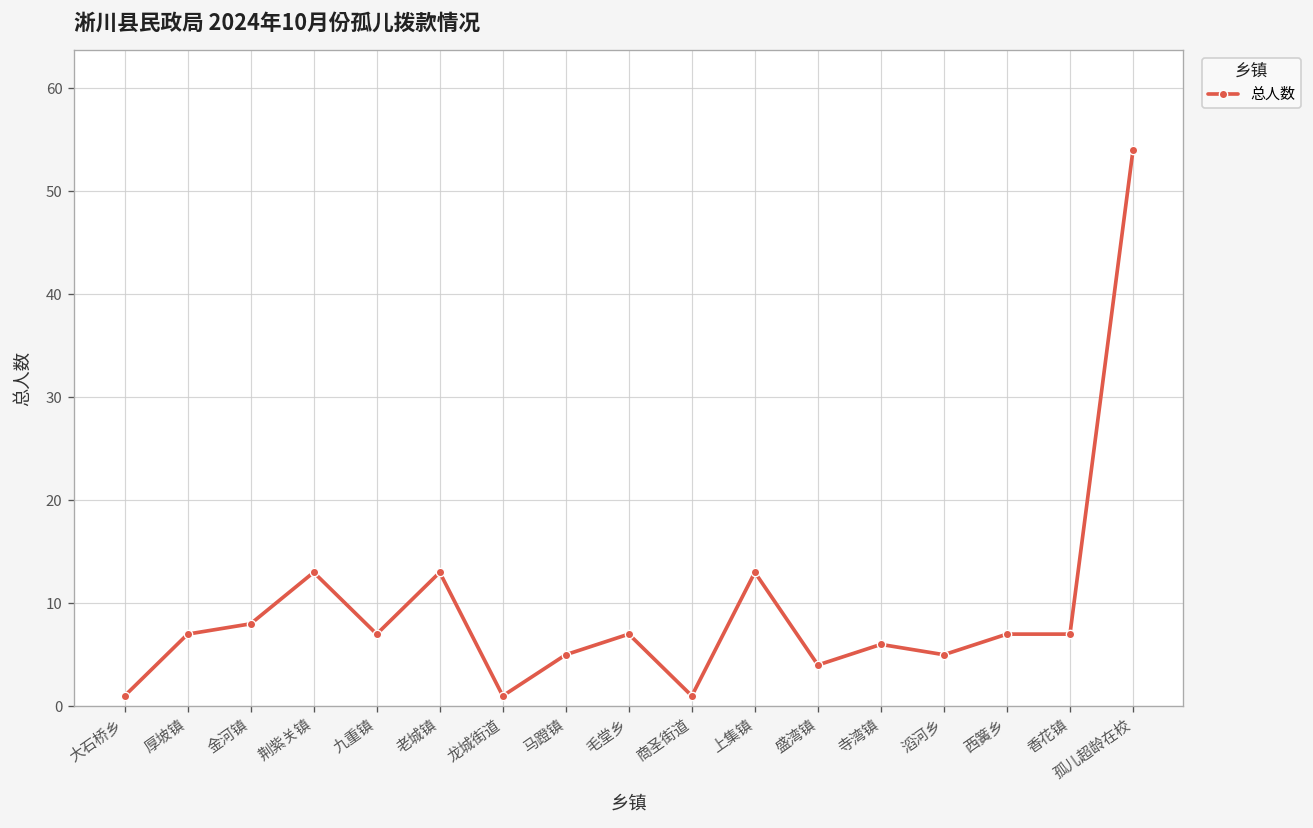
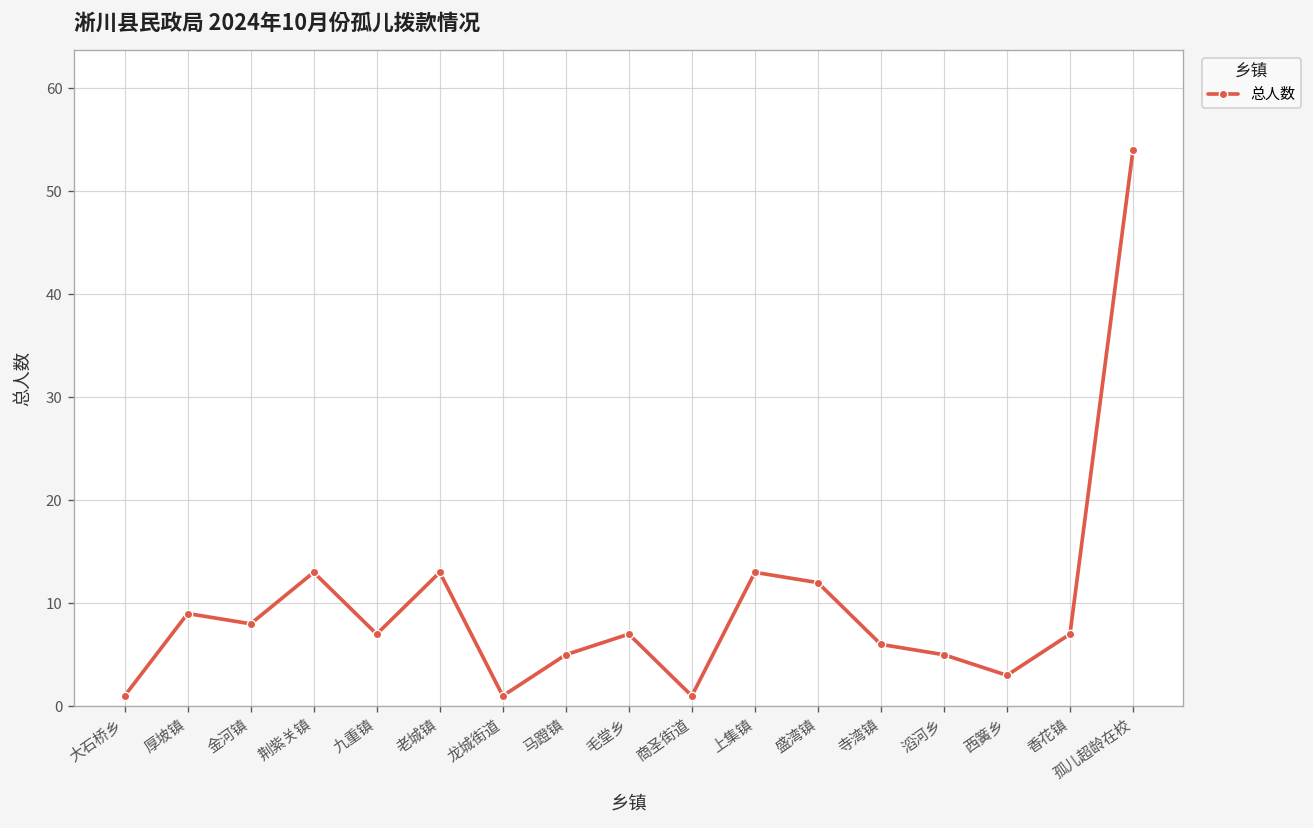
厚坡镇: 7 -> 9
盛湾镇: 4 -> 12
西簧乡: 7 -> 3
